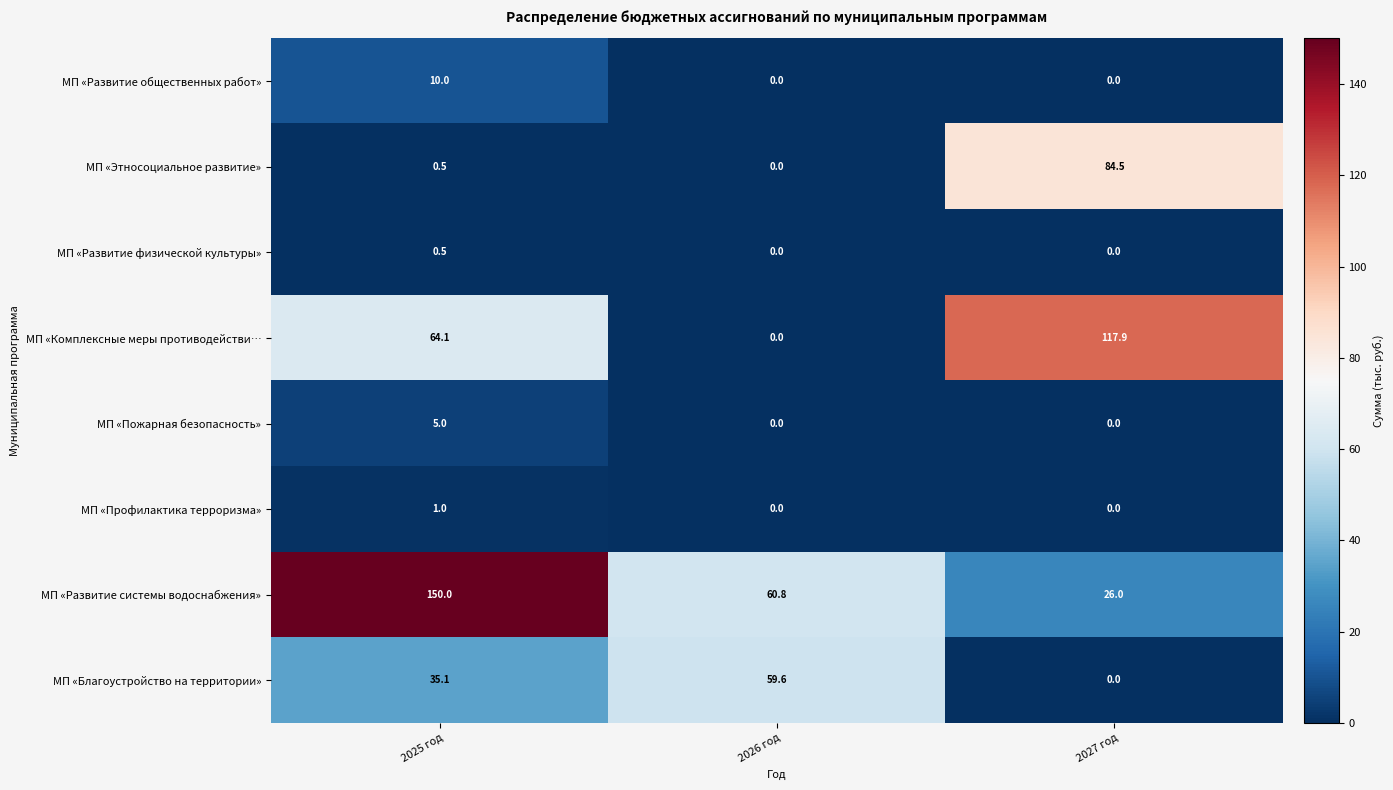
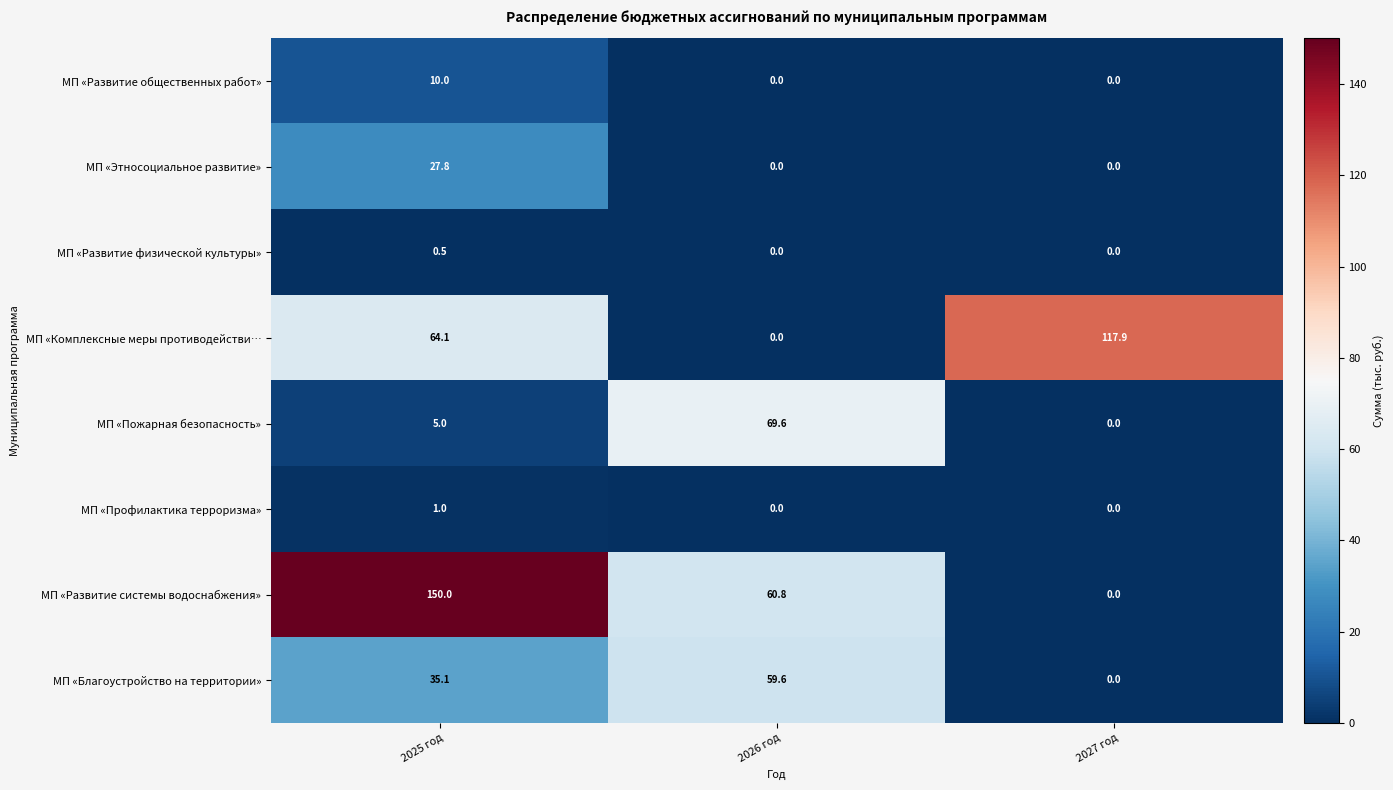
МП «Этносоциальное развитие», 2025 год: 0.5 -> 27.8
МП «Этносоциальное развитие», 2027 год: 84.5 -> 0.0
МП «Пожарная безопасность», 2026 год: 0.0 -> 69.6
МП «Развитие системы водоснабжения», 2027 год: 26.0 -> 0.0
